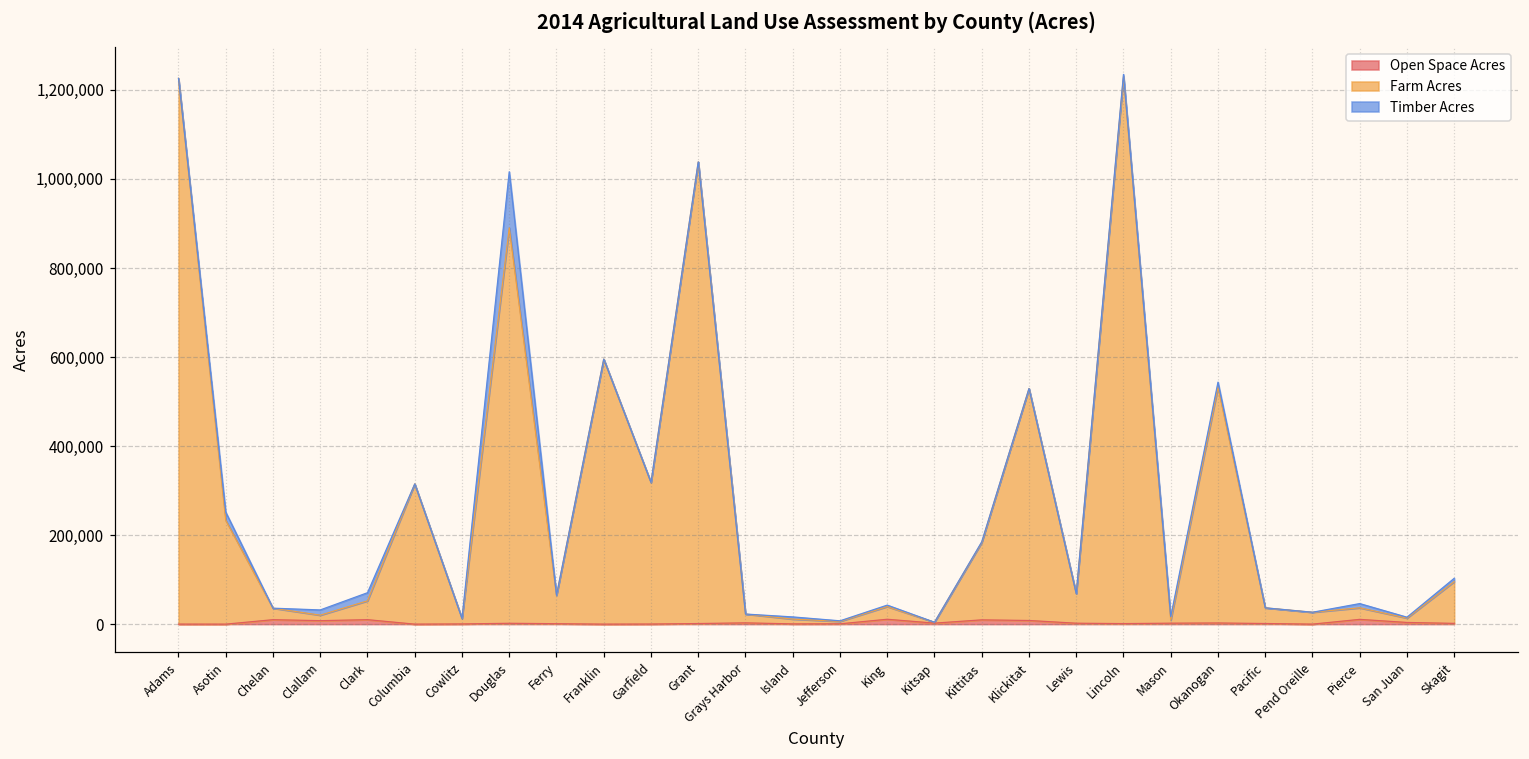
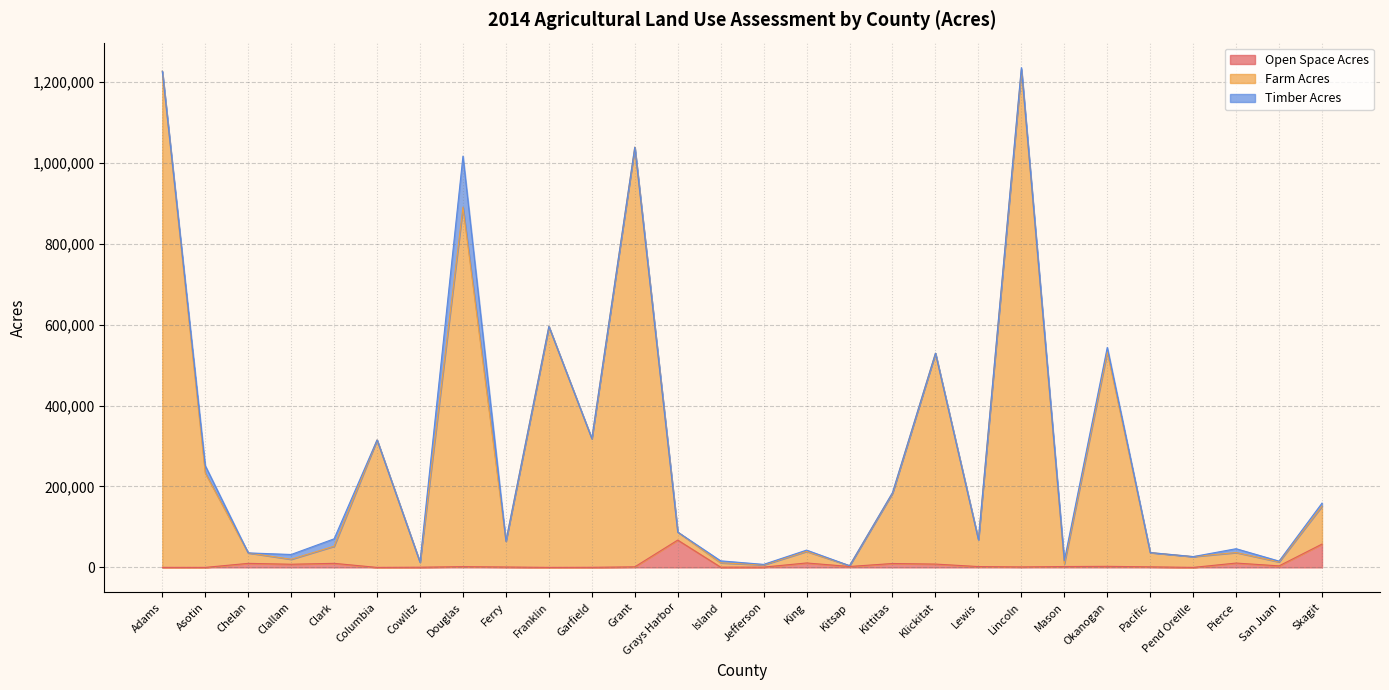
Open Space Acres, Grays Harbor: 0 -> 70,000
Open Space Acres, Skagit: 0 -> 60,000
